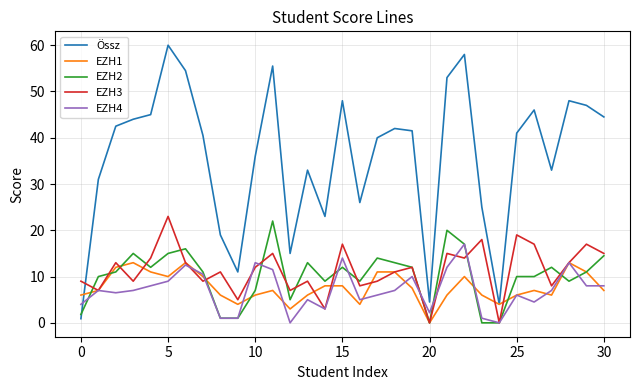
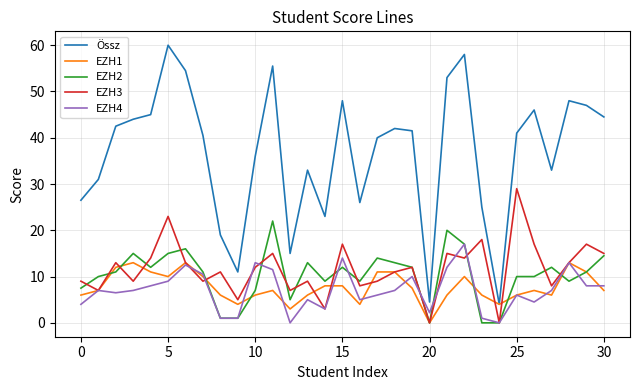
Össz, 0: 1 -> 27
EZH2, 0: 2 -> 8
EZH3, 25: 19 -> 29
